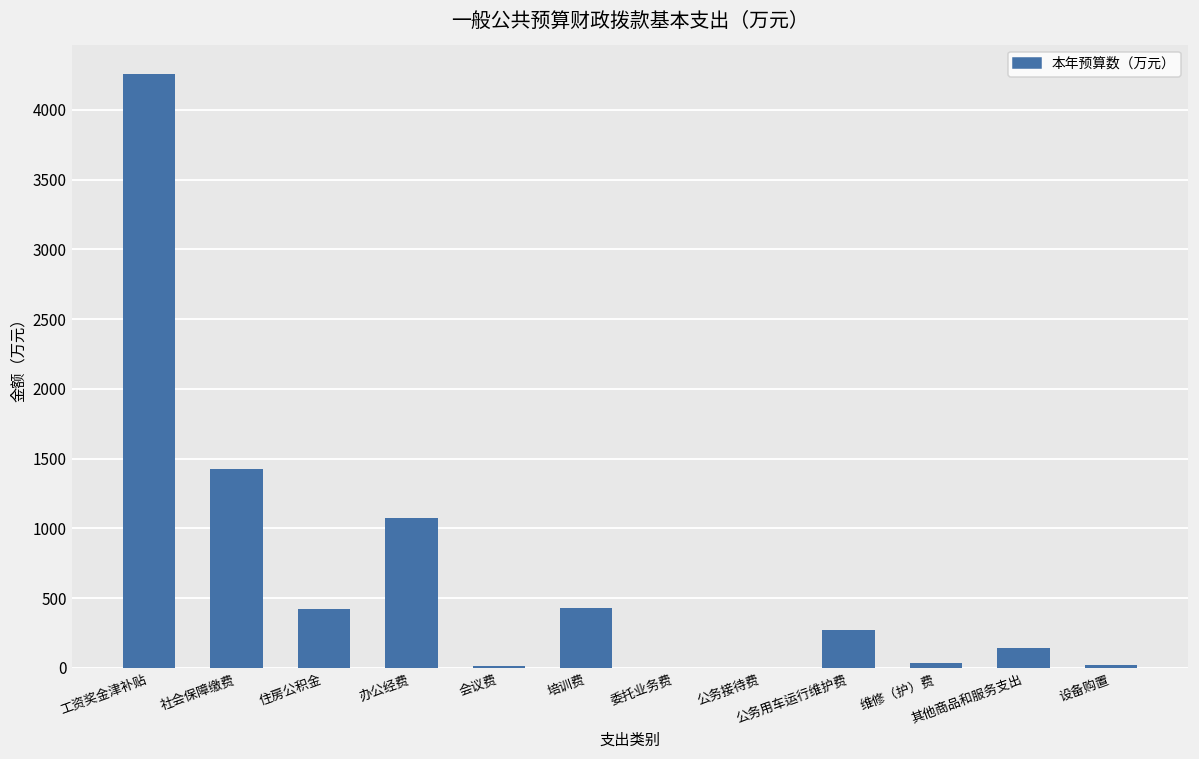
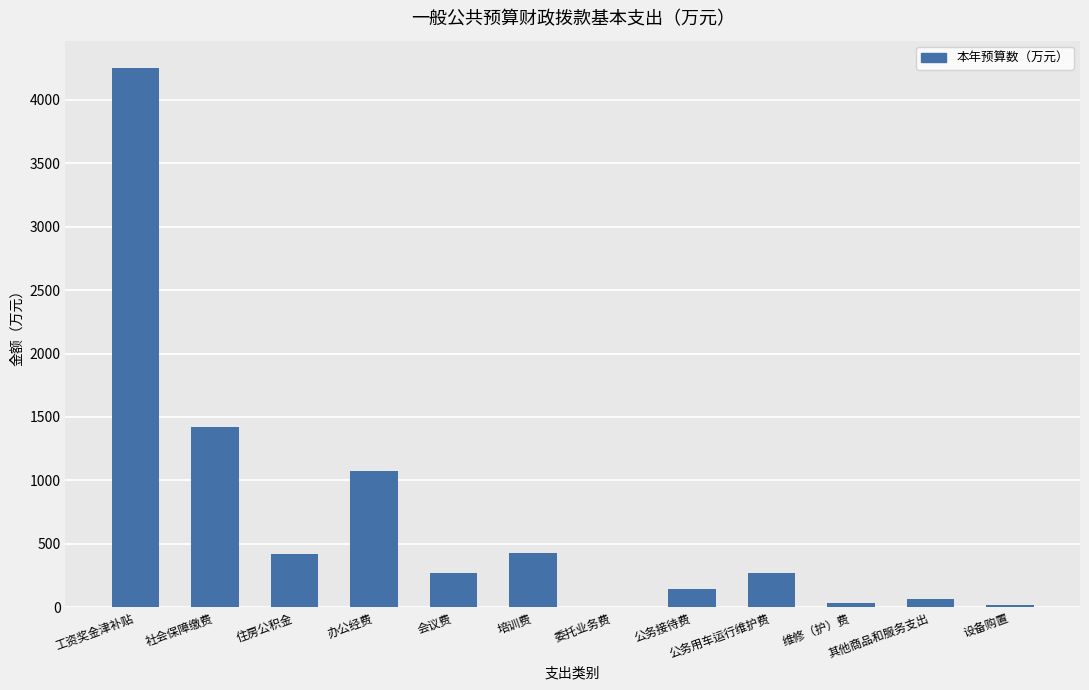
会议费: 10 -> 270
公务接待费: 0 -> 140
其他商品和服务支出: 140 -> 70
